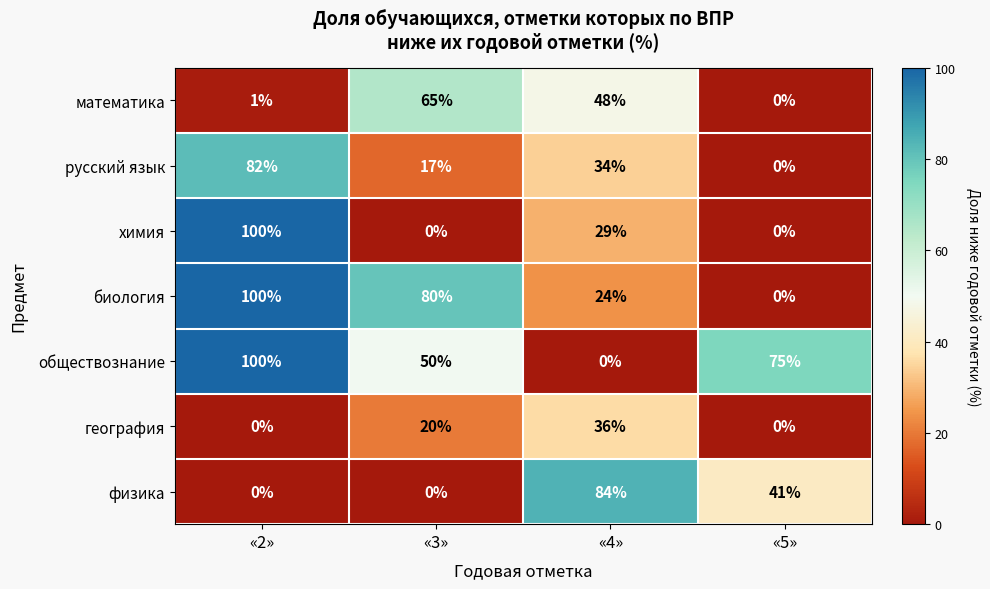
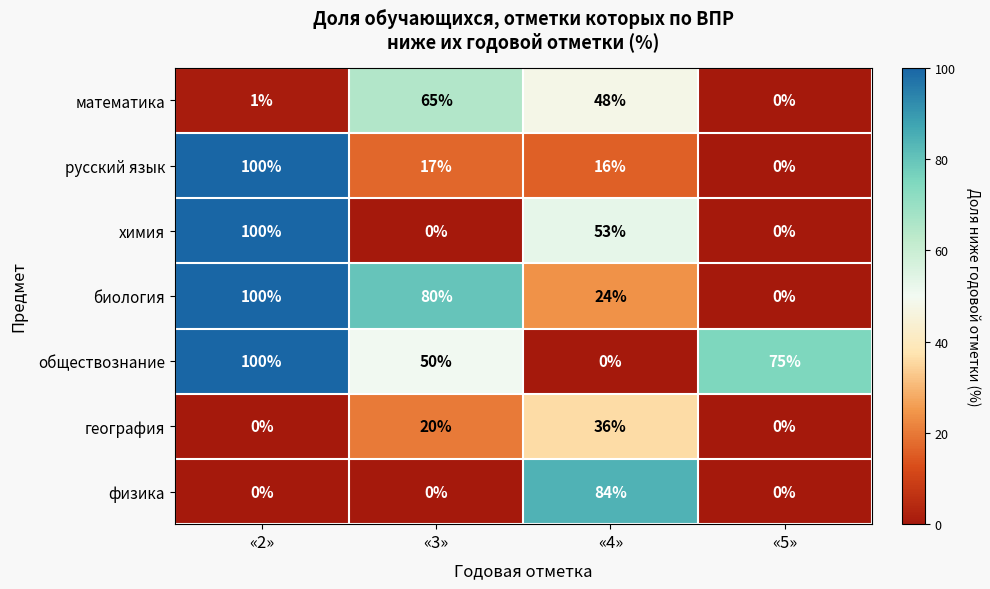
русский язык, «2»: 82% -> 100%
русский язык, «4»: 34% -> 16%
химия, «4»: 29% -> 53%
физика, «5»: 41% -> 0%
